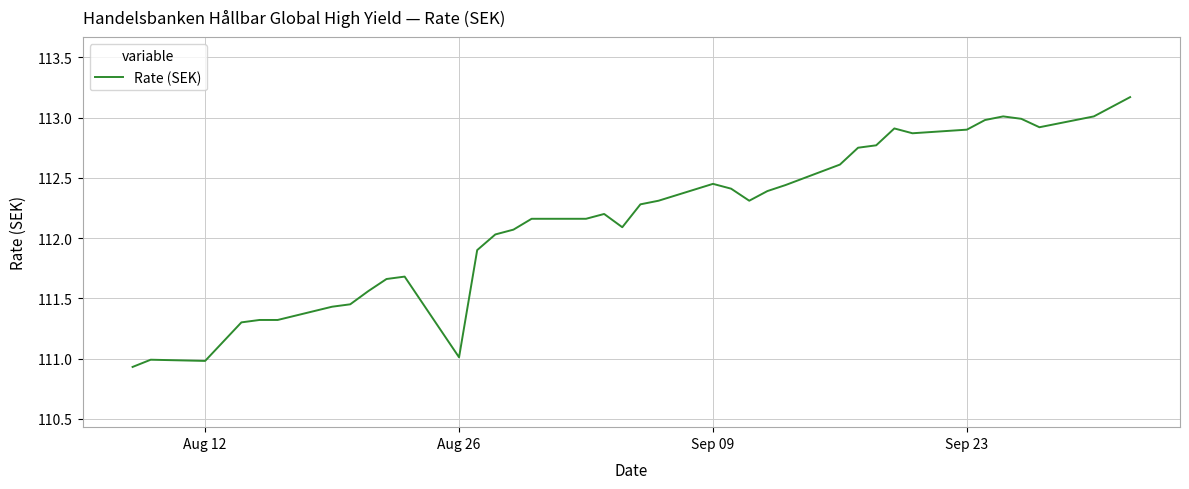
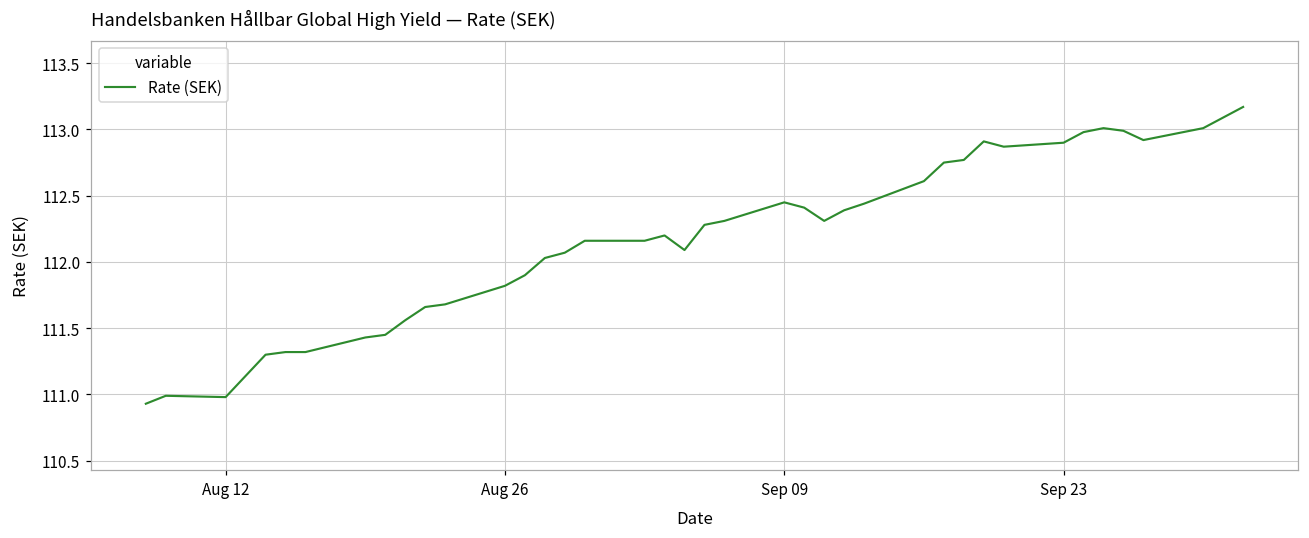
Aug 26: 111.01 -> 111.82
